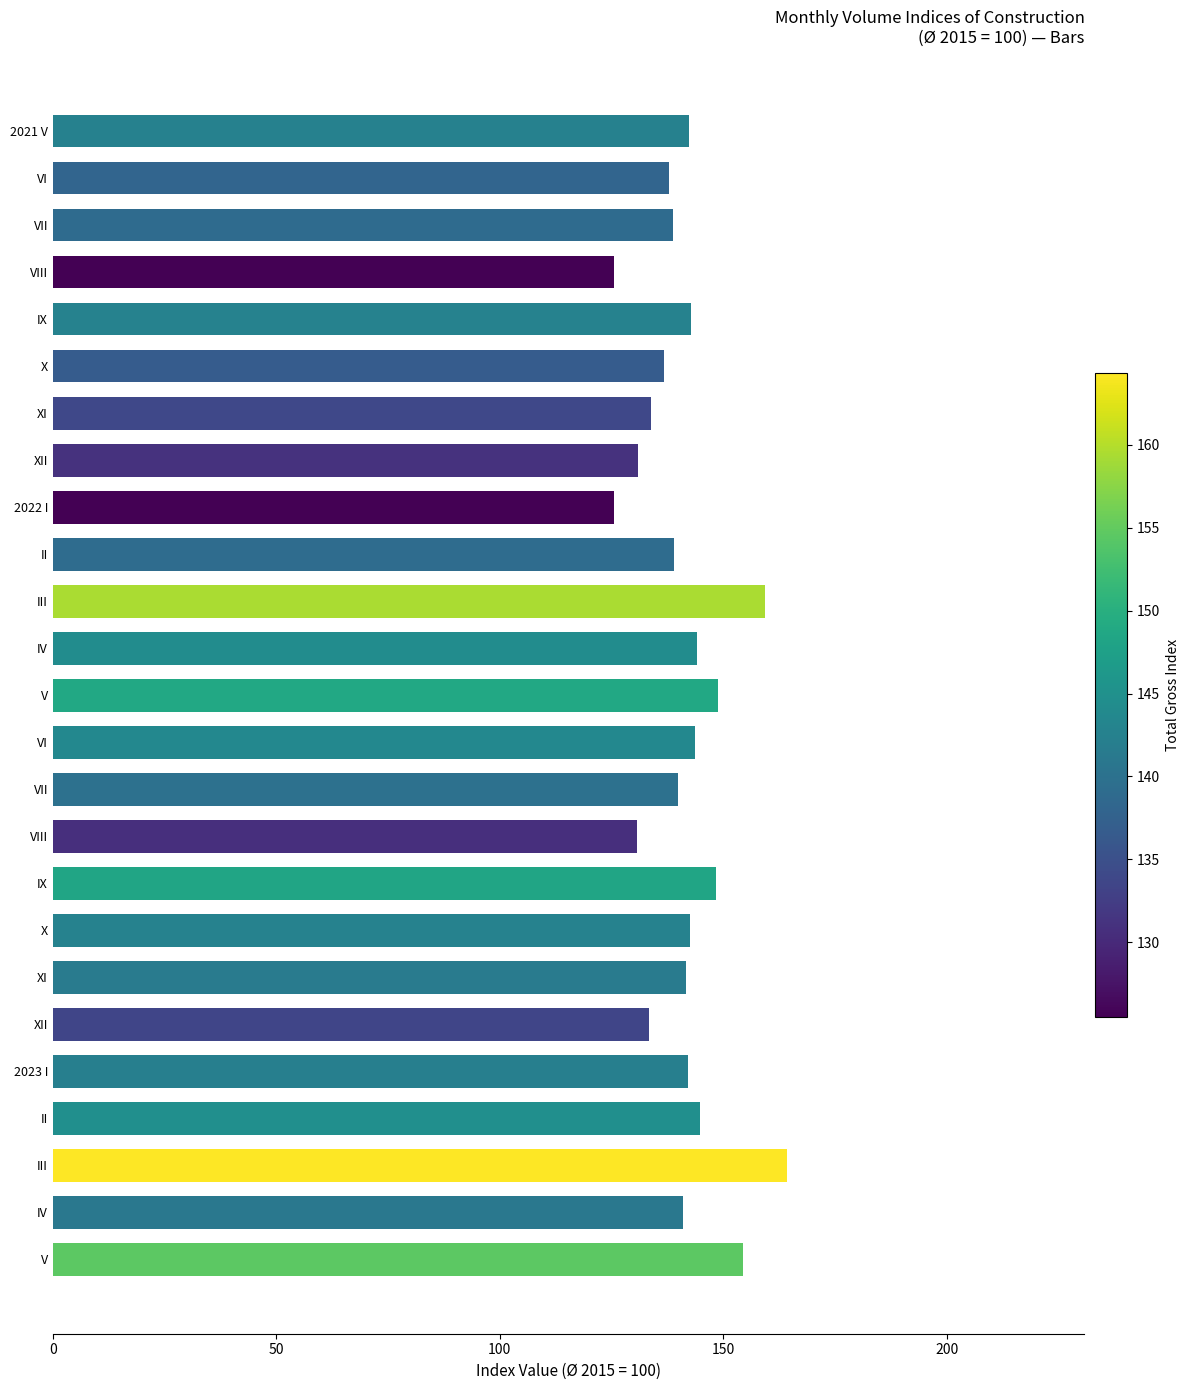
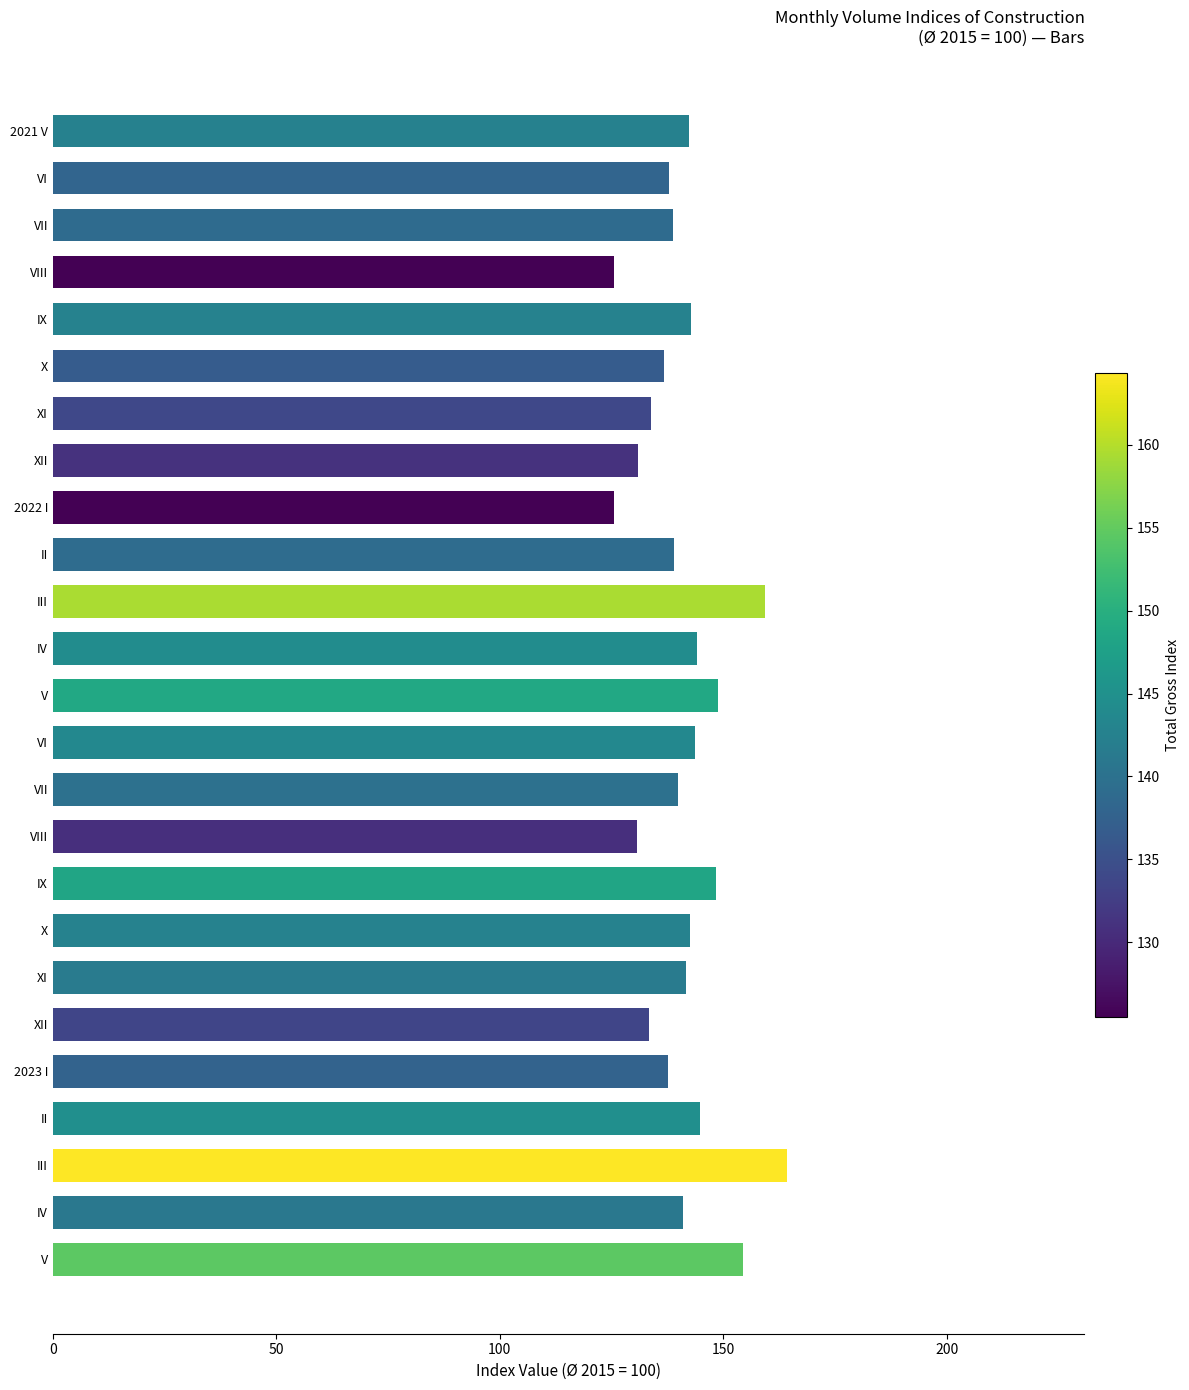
2023 I: 142 -> 138
